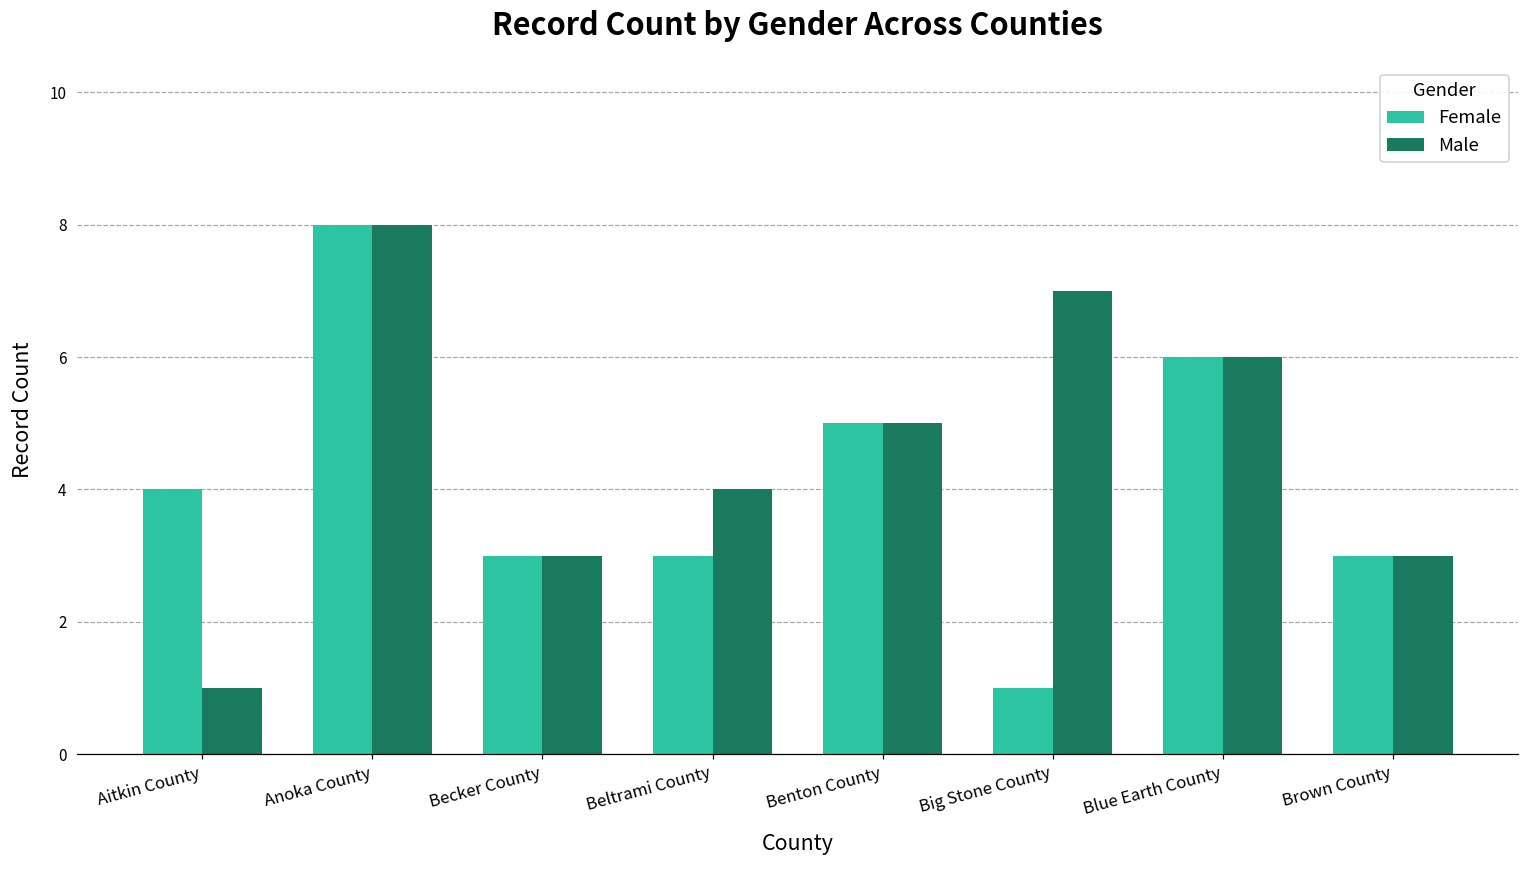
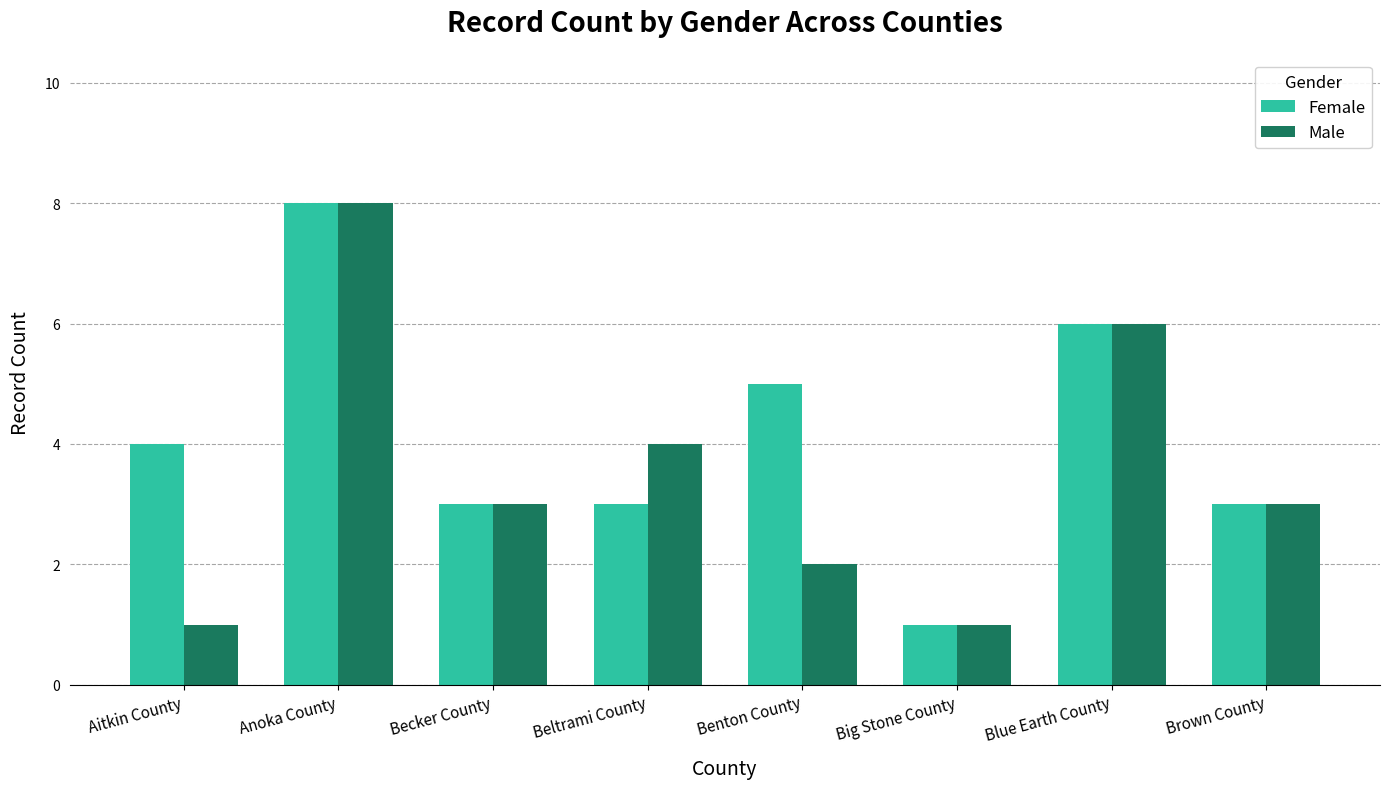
Male, Benton County: 5 -> 2
Male, Big Stone County: 7 -> 1
